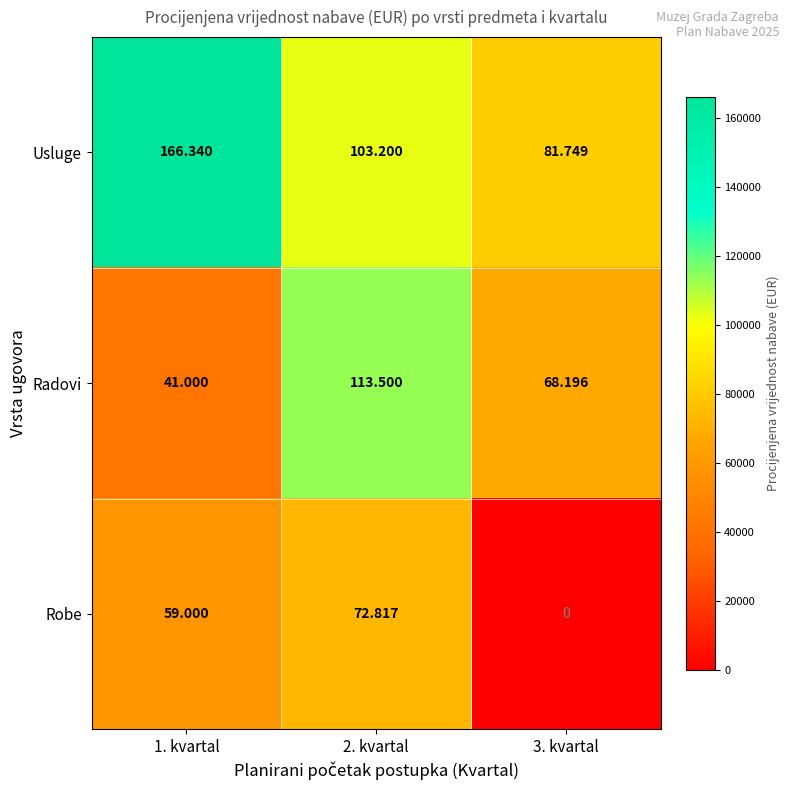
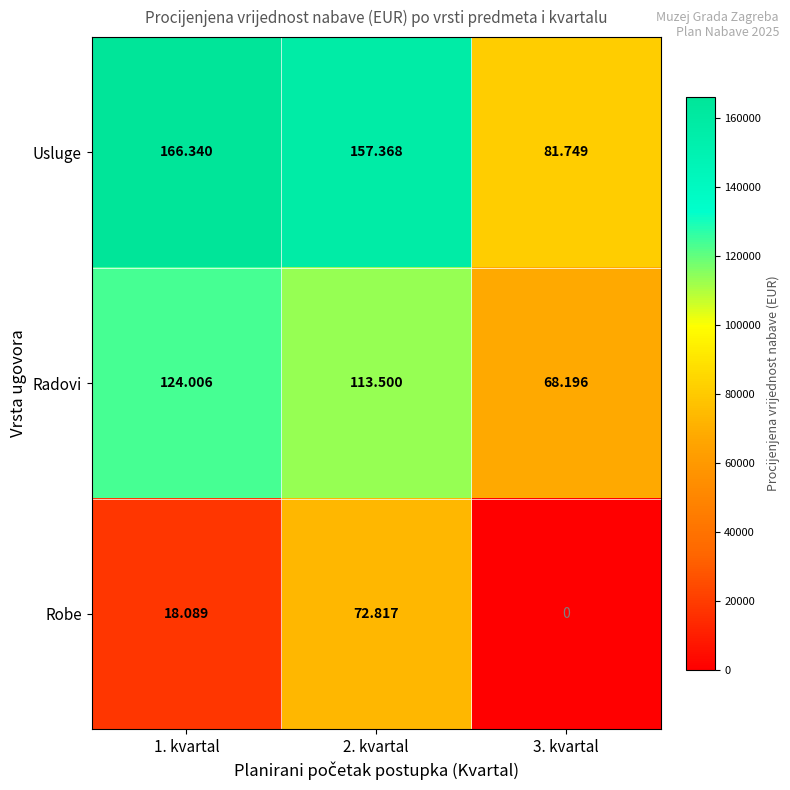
Usluge, 2. kvartal: 103.200 -> 157.368
Radovi, 1. kvartal: 41.000 -> 124.006
Robe, 1. kvartal: 59.000 -> 18.089
